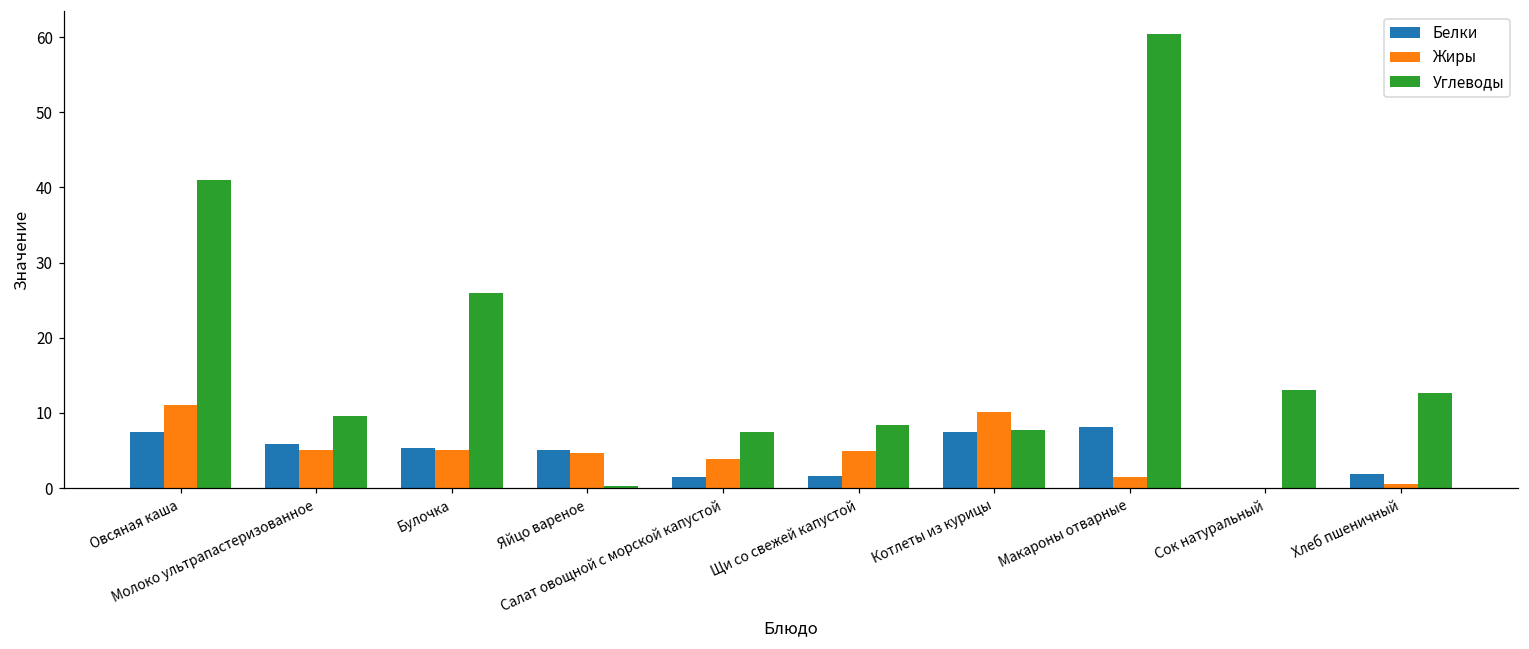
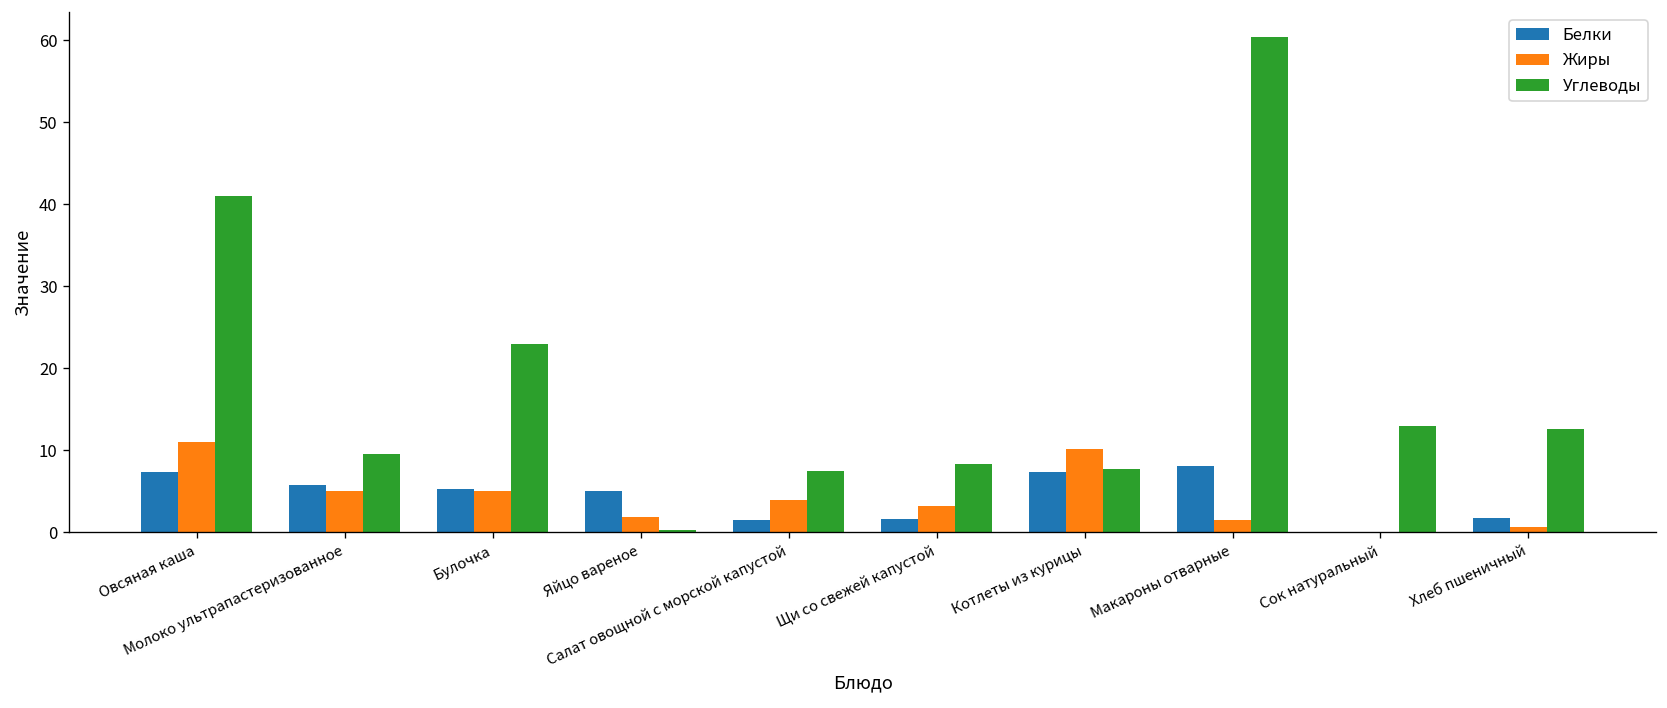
Углеводы, Булочка: 26 -> 23
Жиры, Яйцо вареное: 5 -> 2
Жиры, Щи со свежей капустой: 5 -> 3
